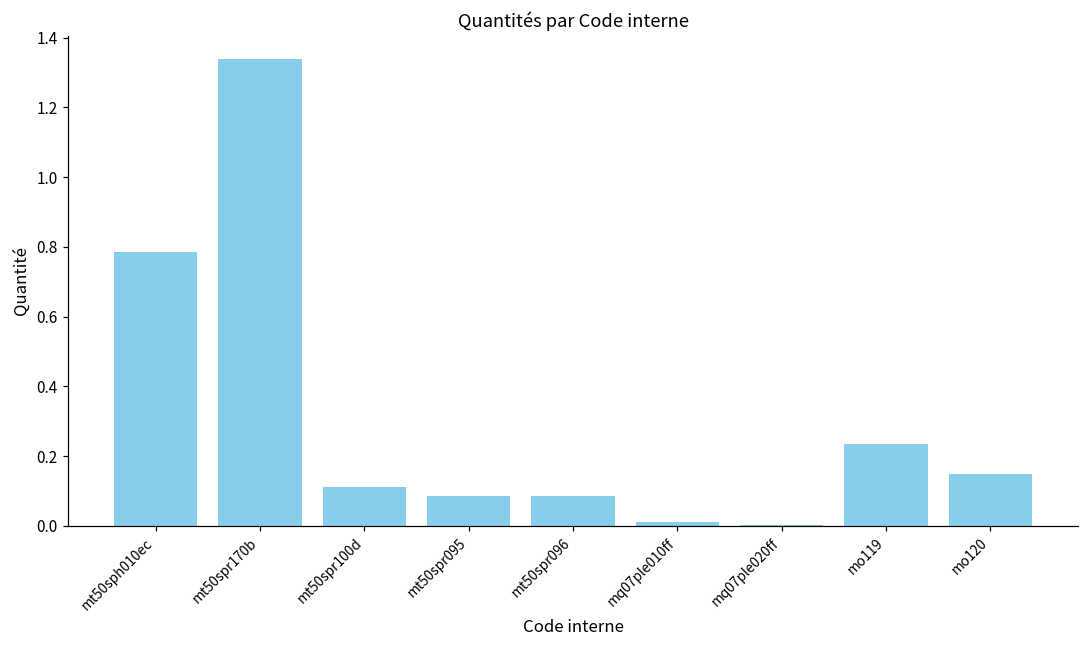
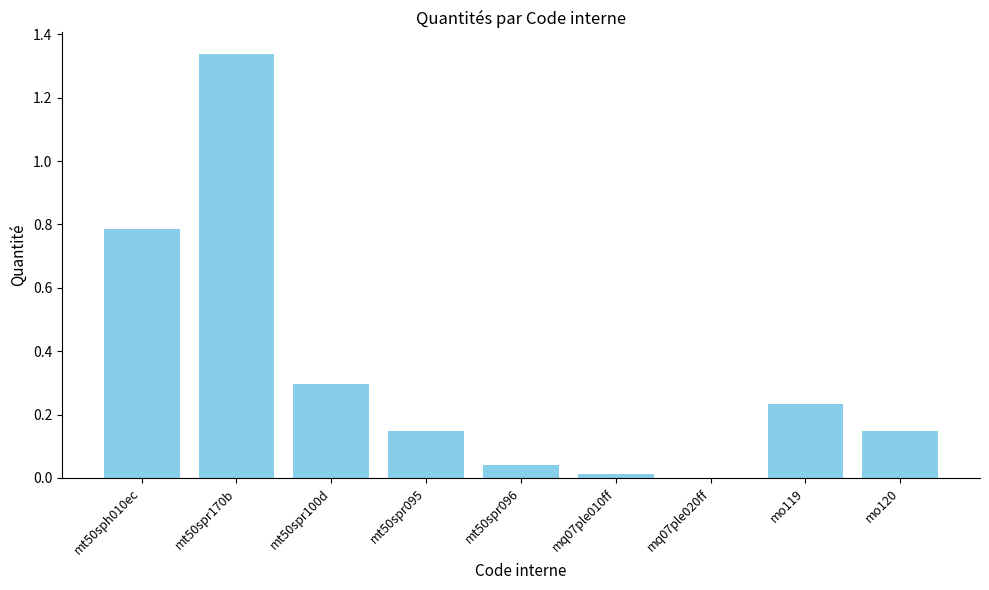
mt50spr100d: 0.11 -> 0.30
mt50spr095: 0.09 -> 0.15
mt50spr096: 0.09 -> 0.04
